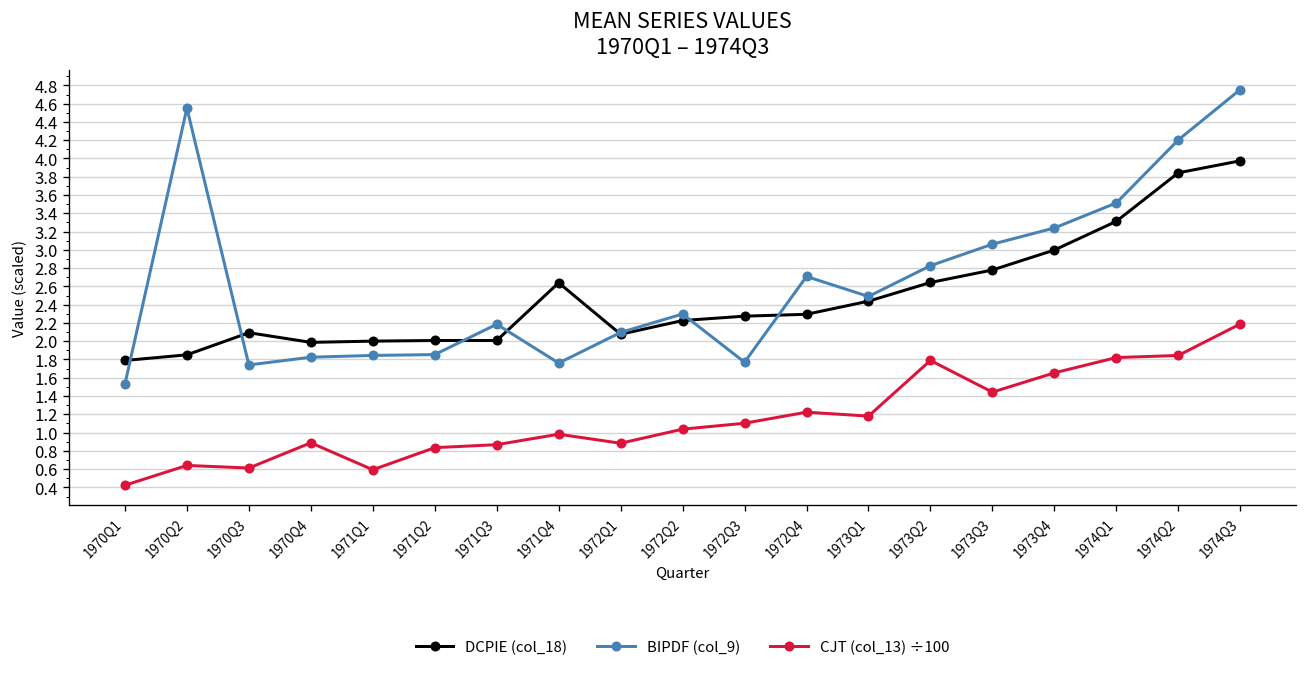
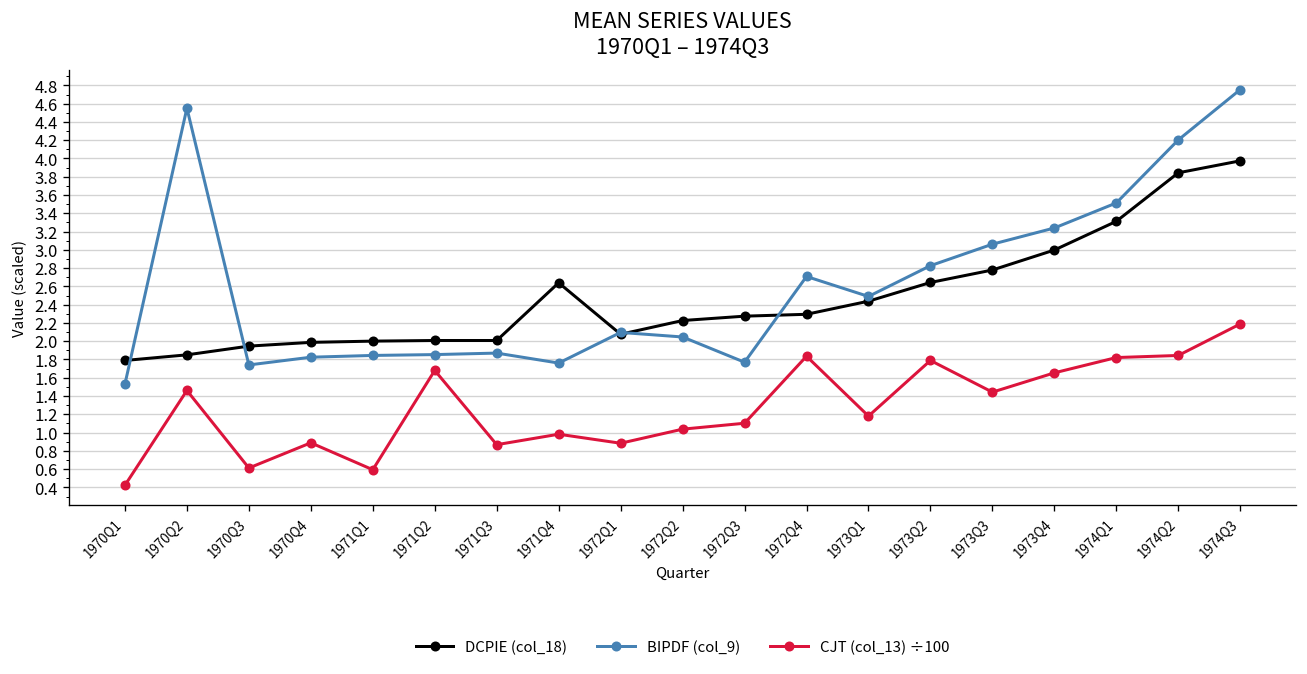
CJT (col_13) ÷100, 1970Q2: 0.6 -> 1.5
DCPIE (col_18), 1970Q3: 2.1 -> 1.9
CJT (col_13) ÷100, 1971Q2: 0.8 -> 1.7
BIPDF (col_9), 1971Q3: 2.2 -> 1.9
BIPDF (col_9), 1972Q2: 2.3 -> 2.0
CJT (col_13) ÷100, 1972Q4: 1.2 -> 1.8
